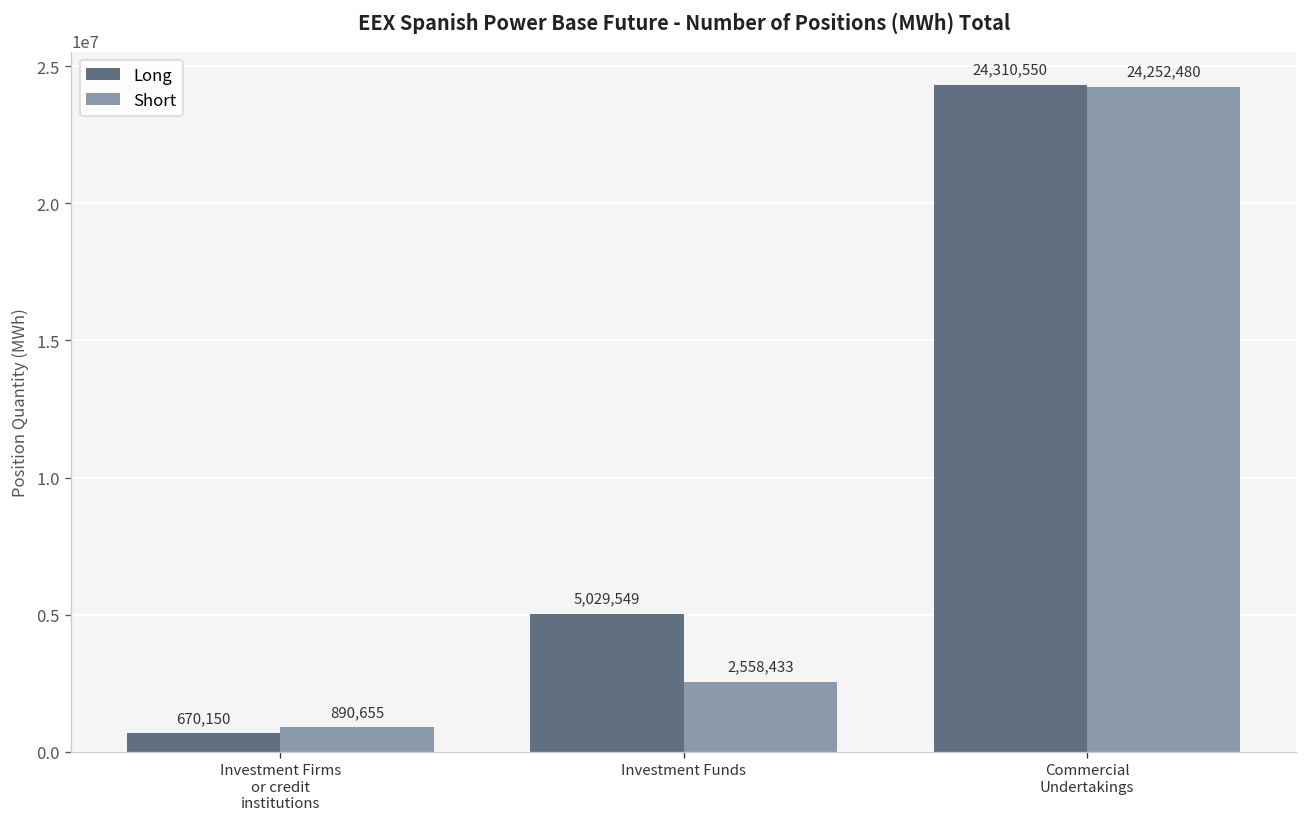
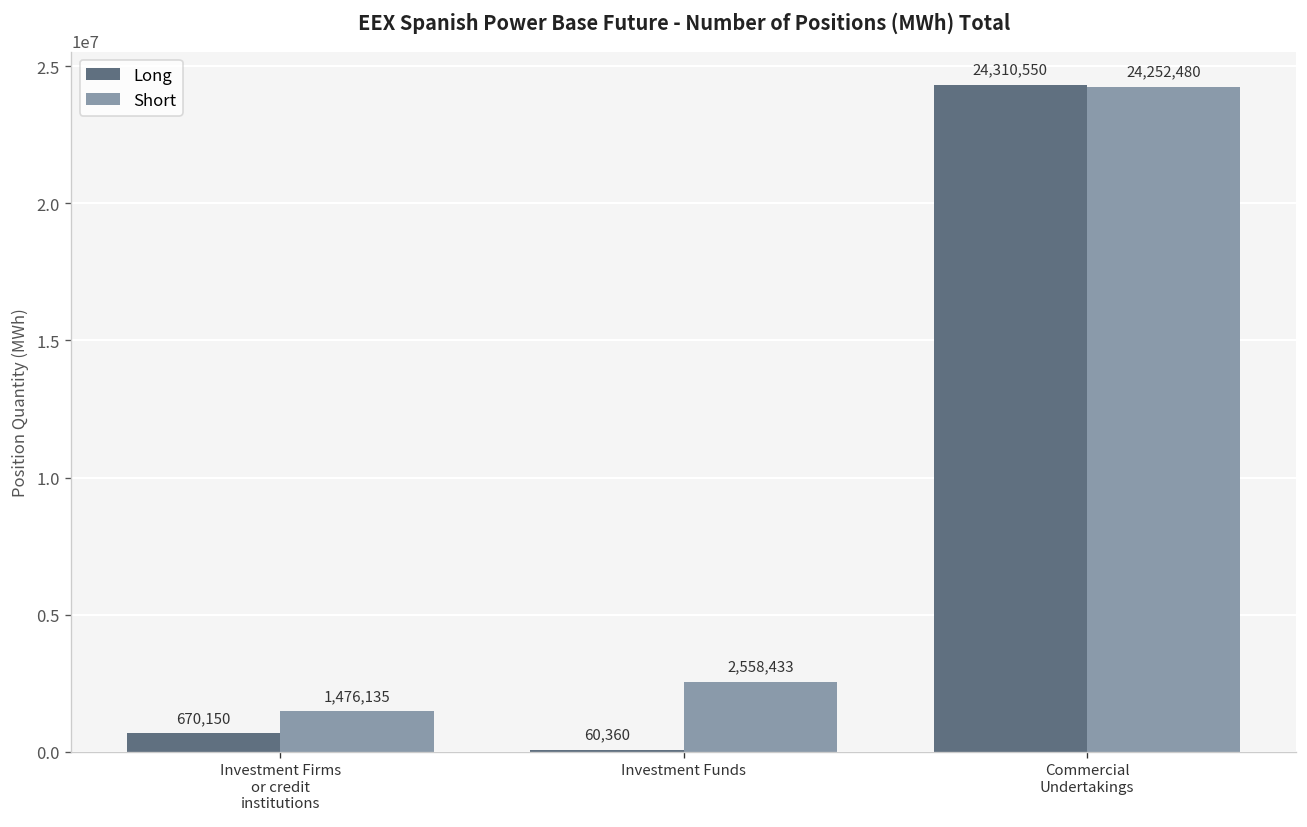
Short, Investment Firms or credit institutions: 890,655 -> 1,476,135
Long, Investment Funds: 5,029,549 -> 60,360
